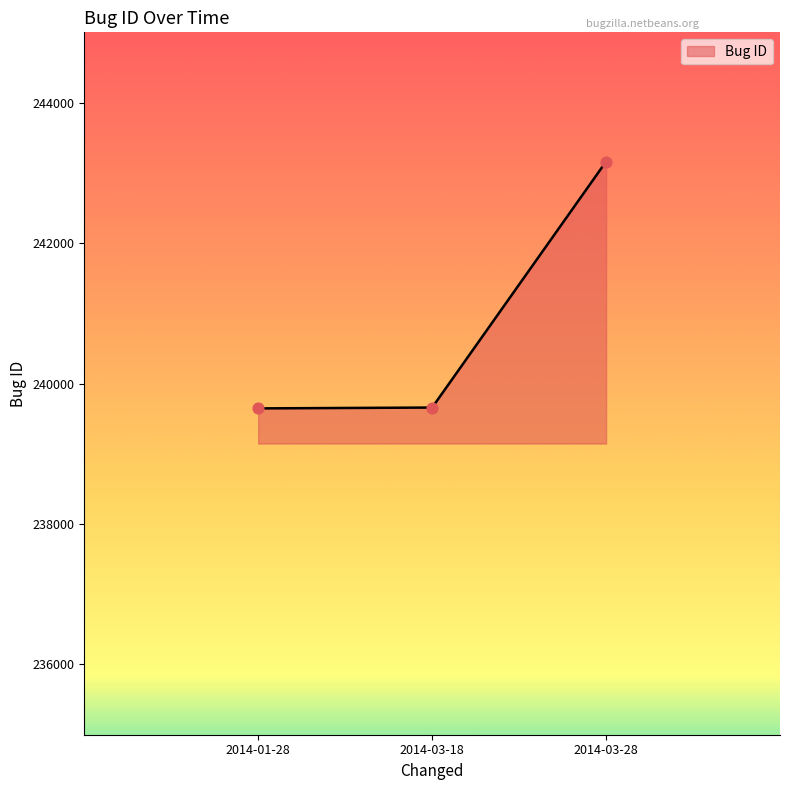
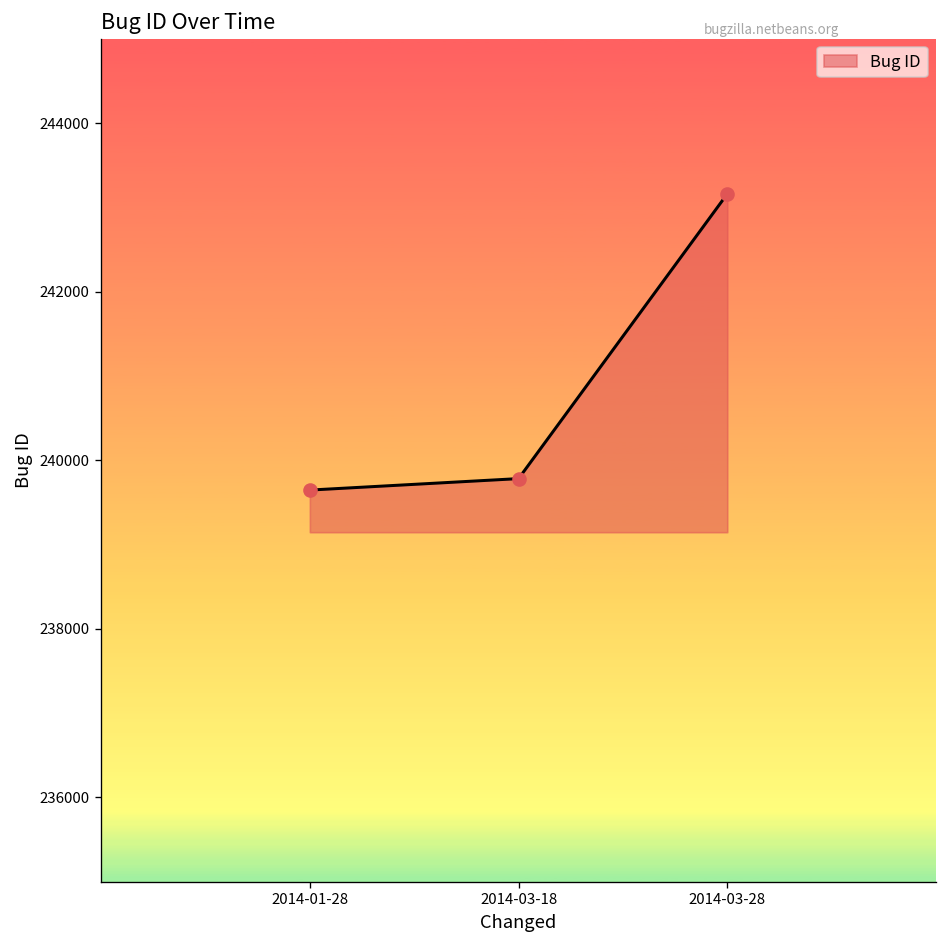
2014-03-18: 239700 -> 239800
